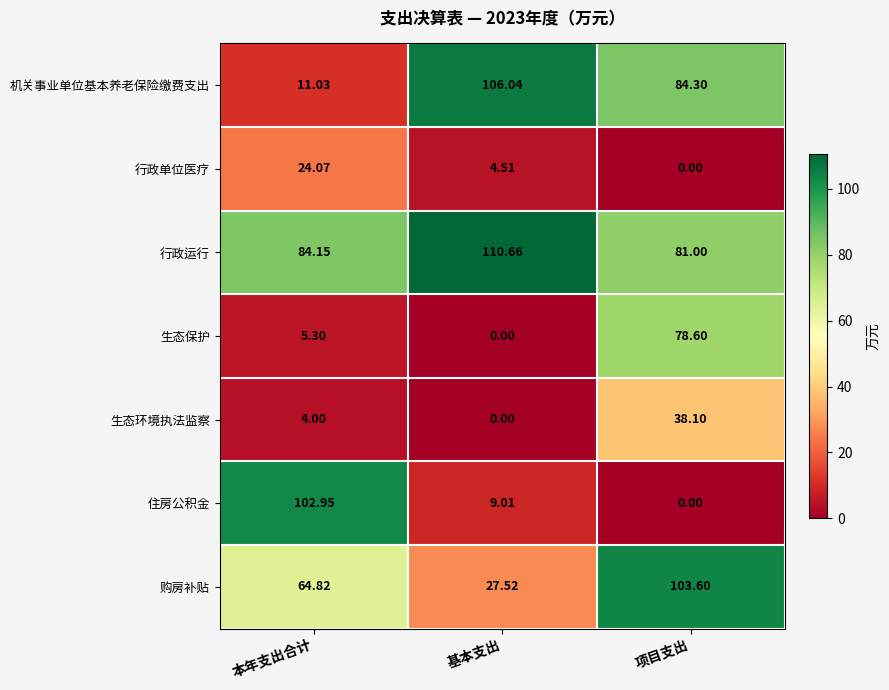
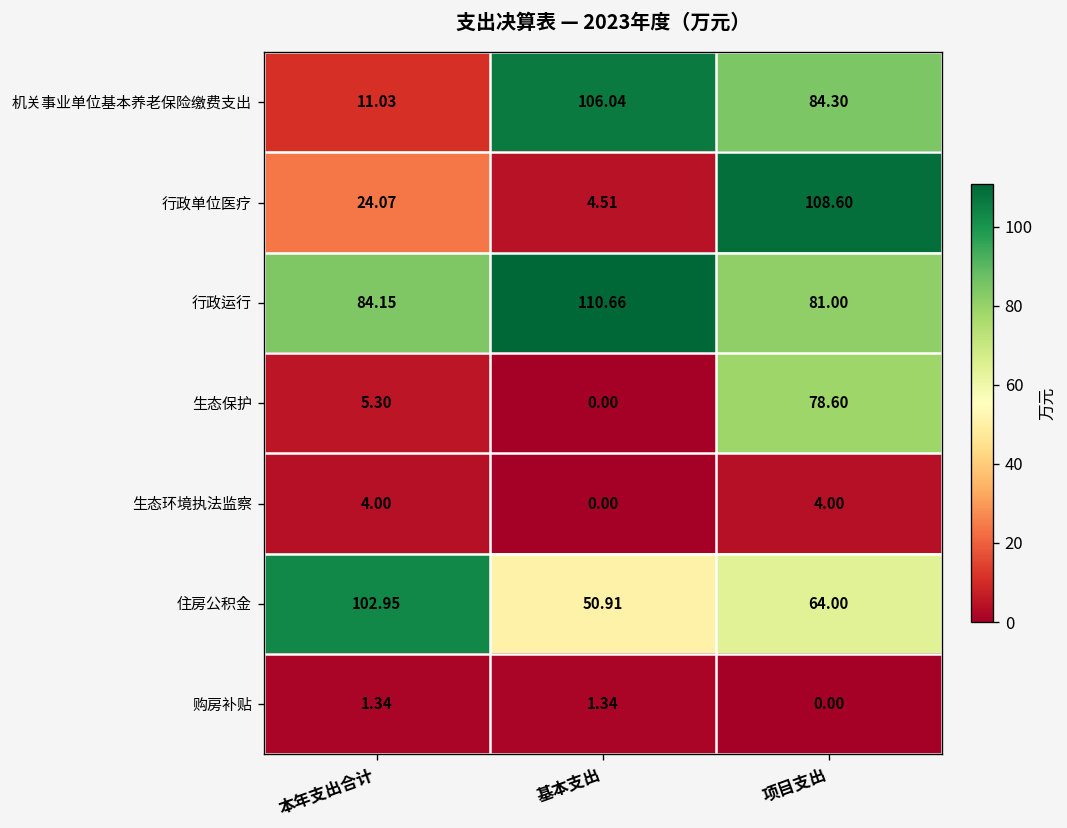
行政单位医疗, 项目支出: 0.00 -> 108.60
生态环境执法监察, 项目支出: 38.10 -> 4.00
住房公积金, 基本支出: 9.01 -> 50.91
住房公积金, 项目支出: 0.00 -> 64.00
购房补贴, 本年支出合计: 64.82 -> 1.34
购房补贴, 基本支出: 27.52 -> 1.34
购房补贴, 项目支出: 103.60 -> 0.00
